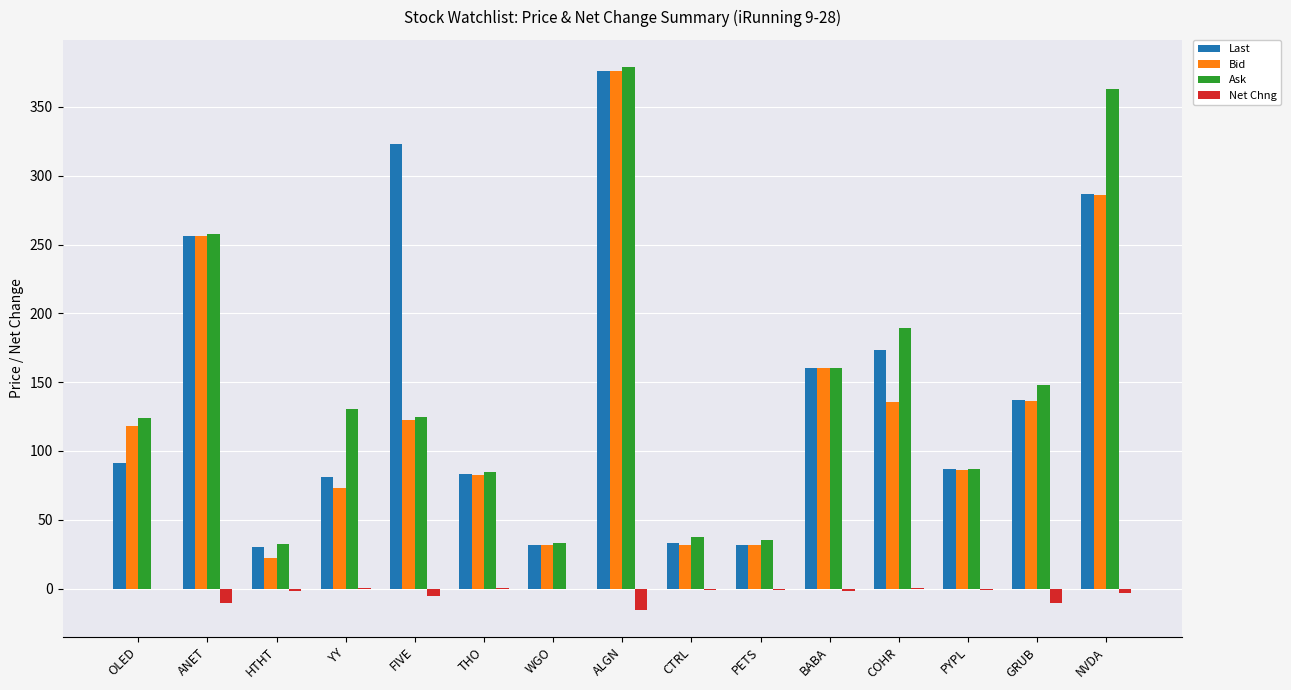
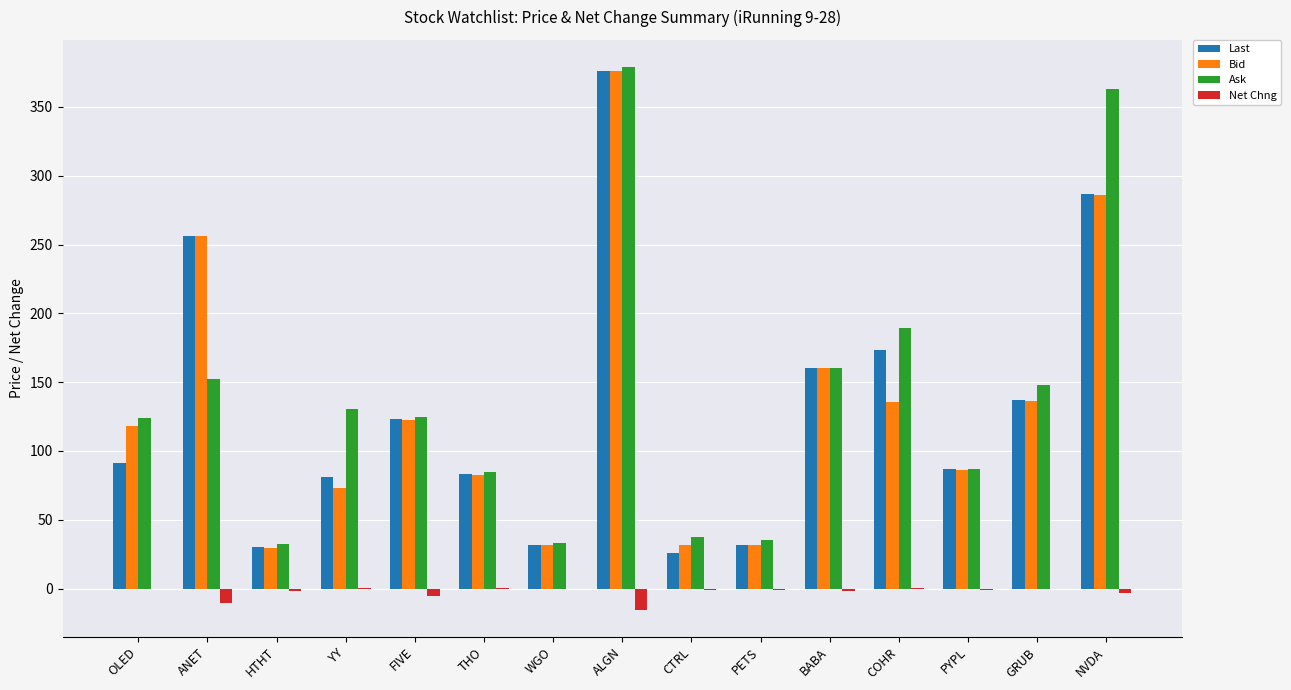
Ask, ANET: 258 -> 152
Bid, HTHT: 22 -> 30
Last, FIVE: 323 -> 123
Last, CTRL: 33 -> 26
Net Chng, GRUB: -11 -> 0
